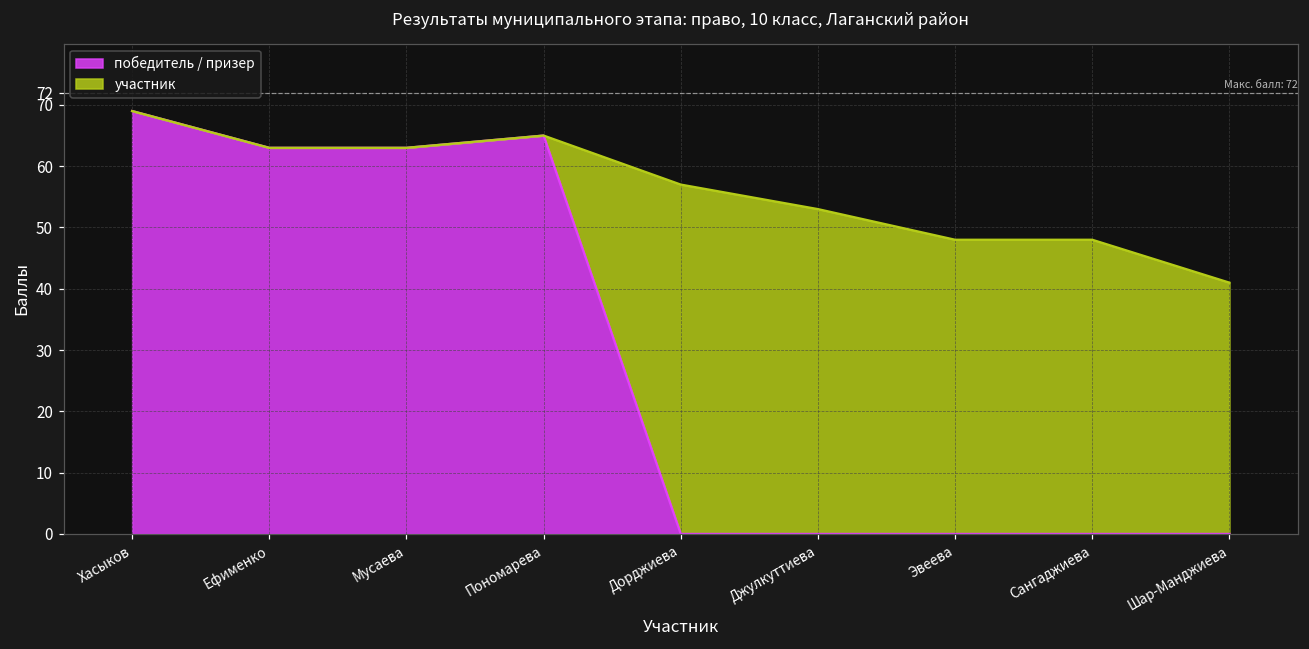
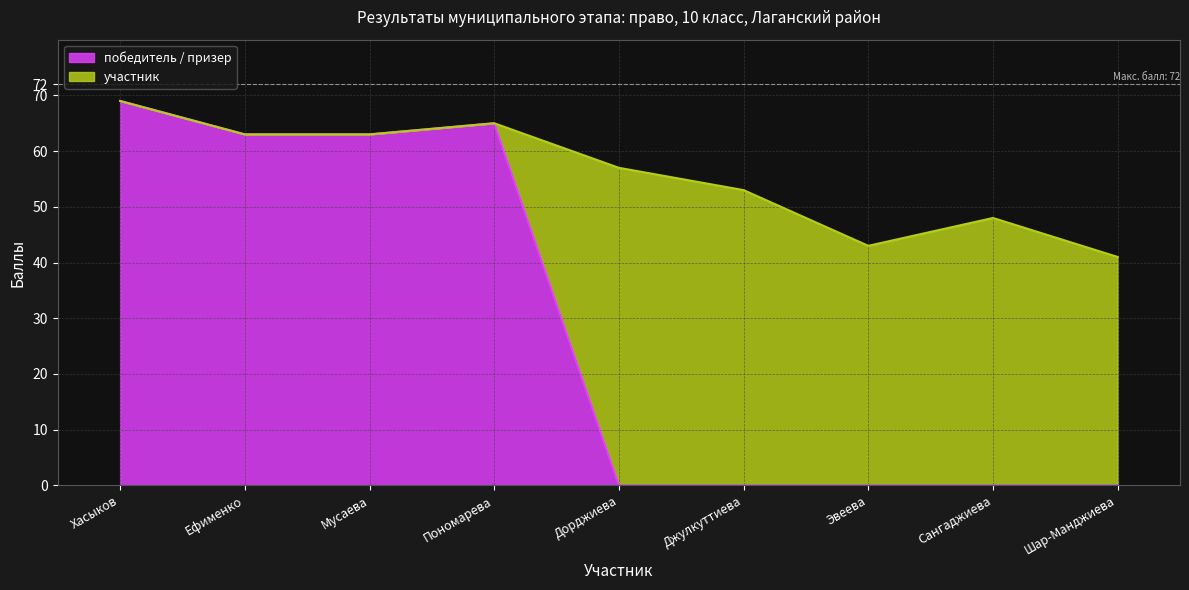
участник, Эвеева: 48 -> 43
